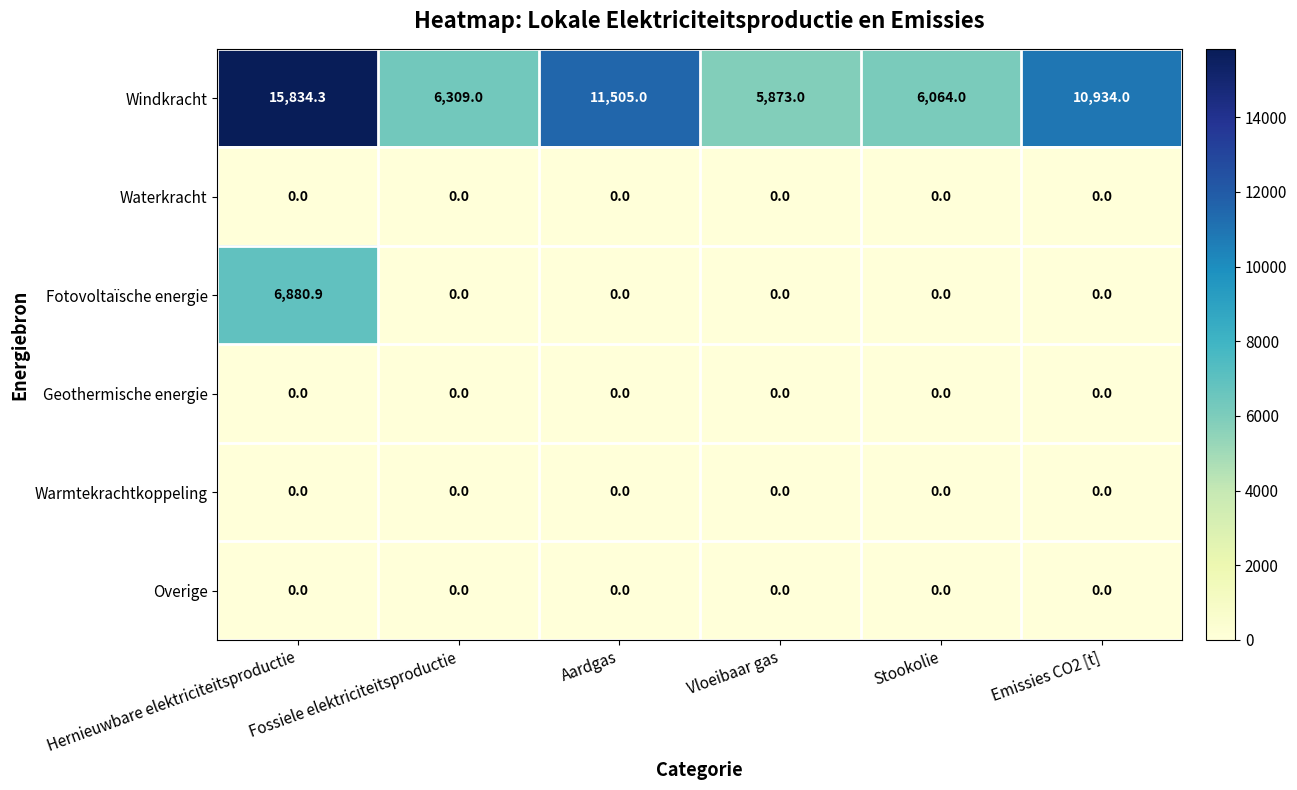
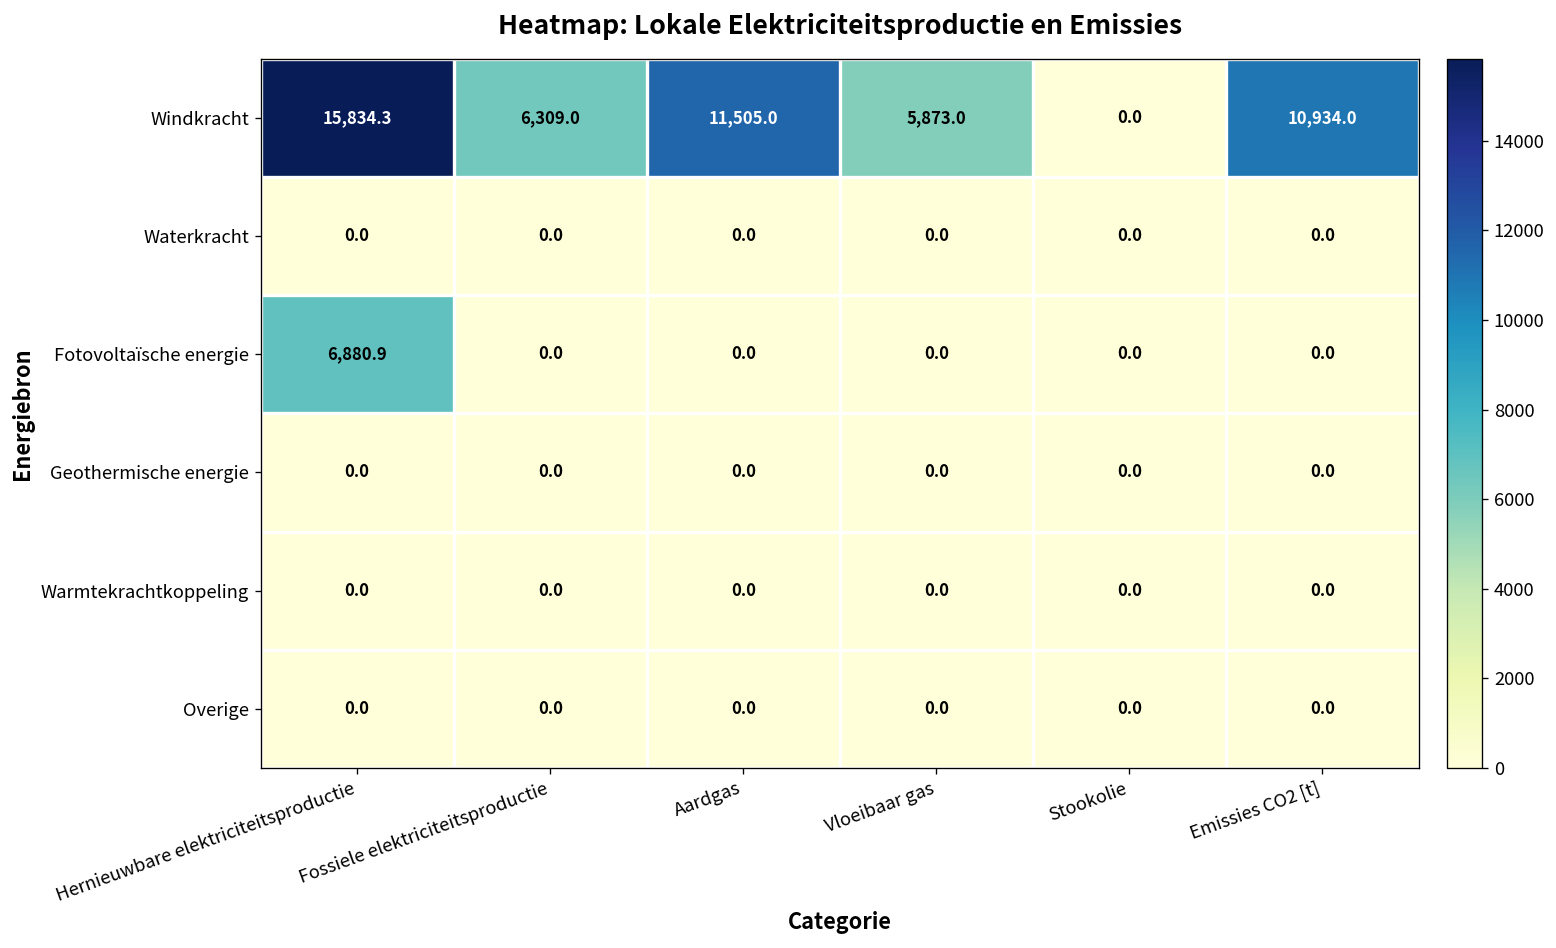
Windkracht, Stookolie: 6,064.0 -> 0.0
